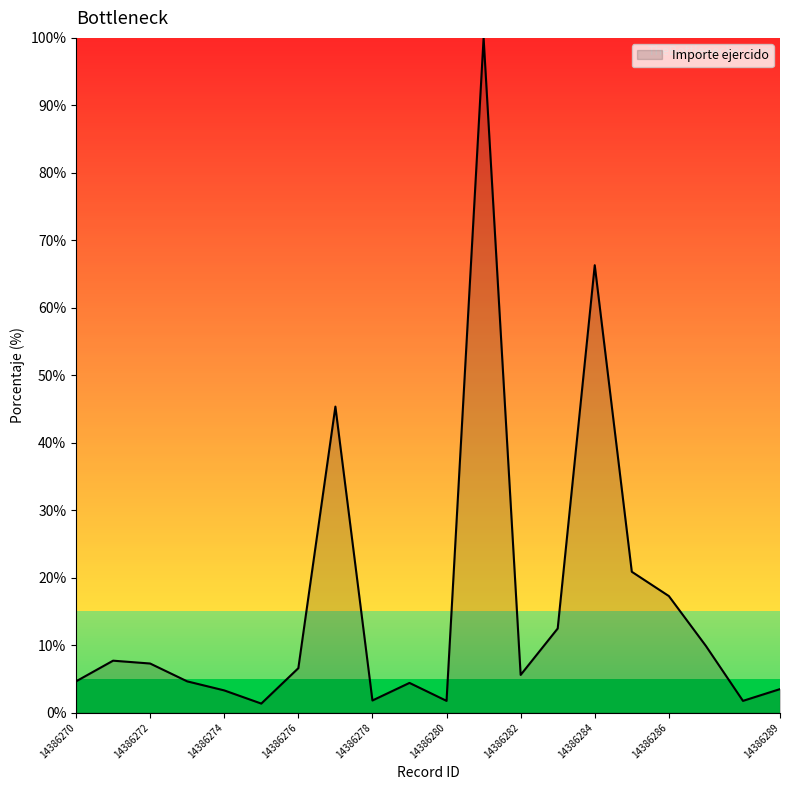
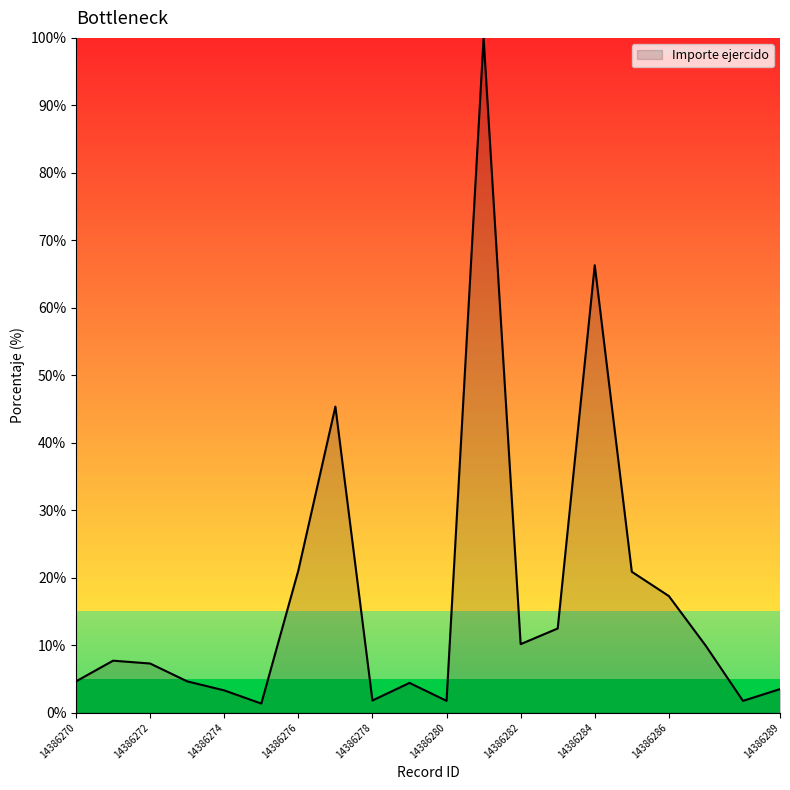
Importe ejercido, 14386276: 7% -> 21%
Importe ejercido, 14386282: 6% -> 10%
